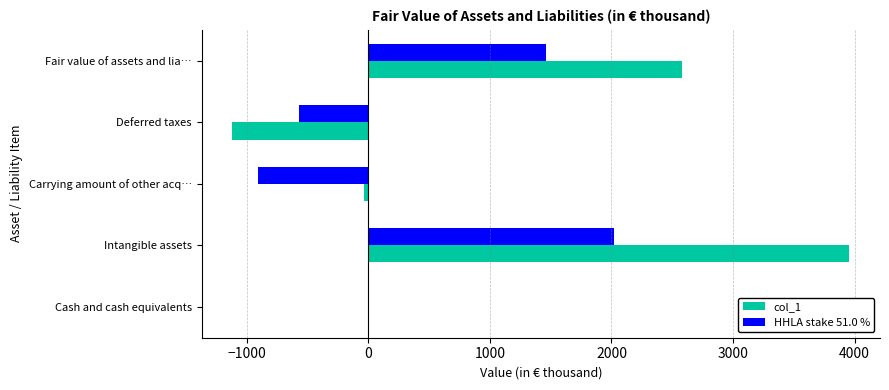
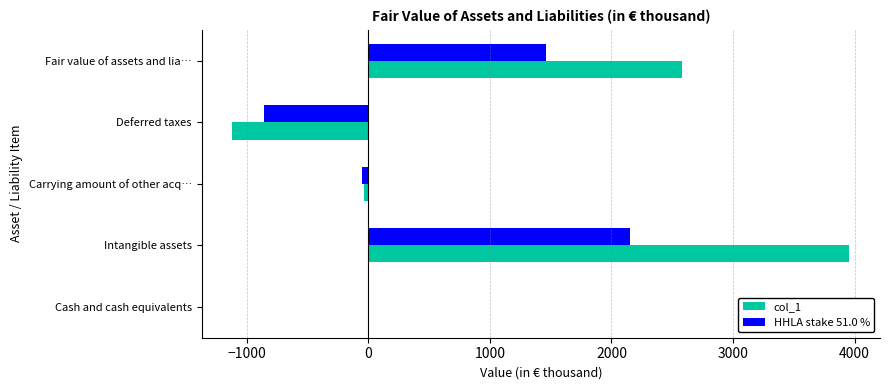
HHLA stake 51.0 %, Deferred taxes: -570 -> -860
HHLA stake 51.0 %, Carrying amount of other acq…: -910 -> -50
HHLA stake 51.0 %, Intangible assets: 2020 -> 2150
